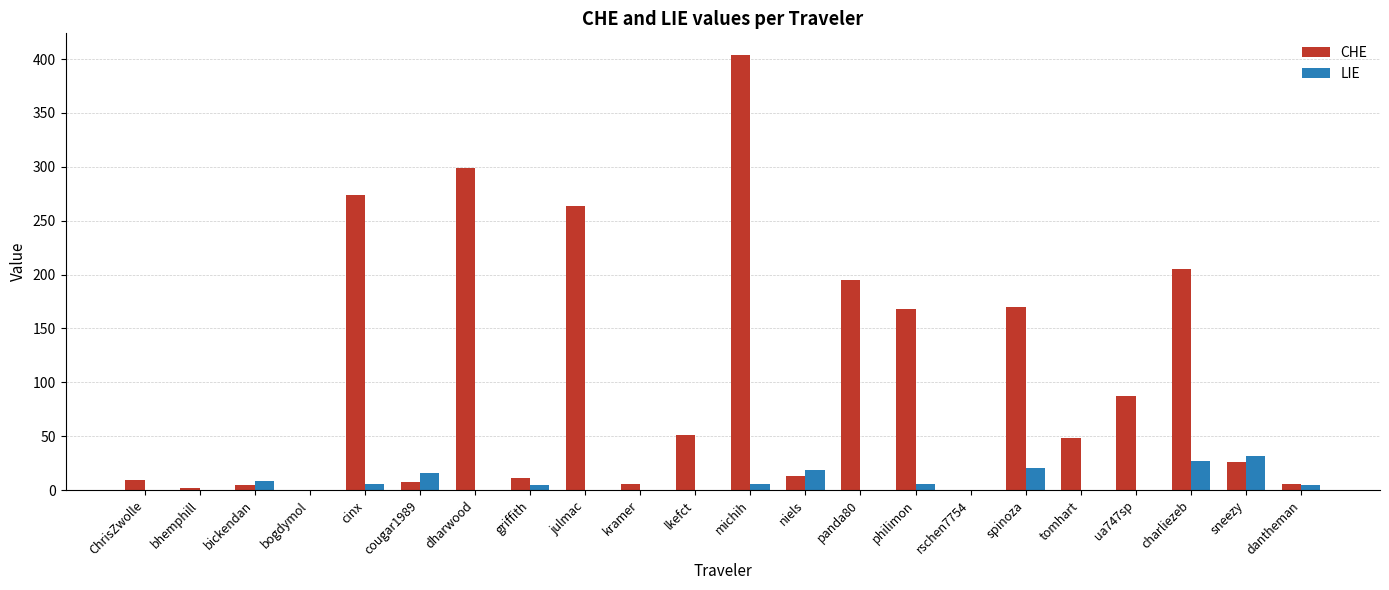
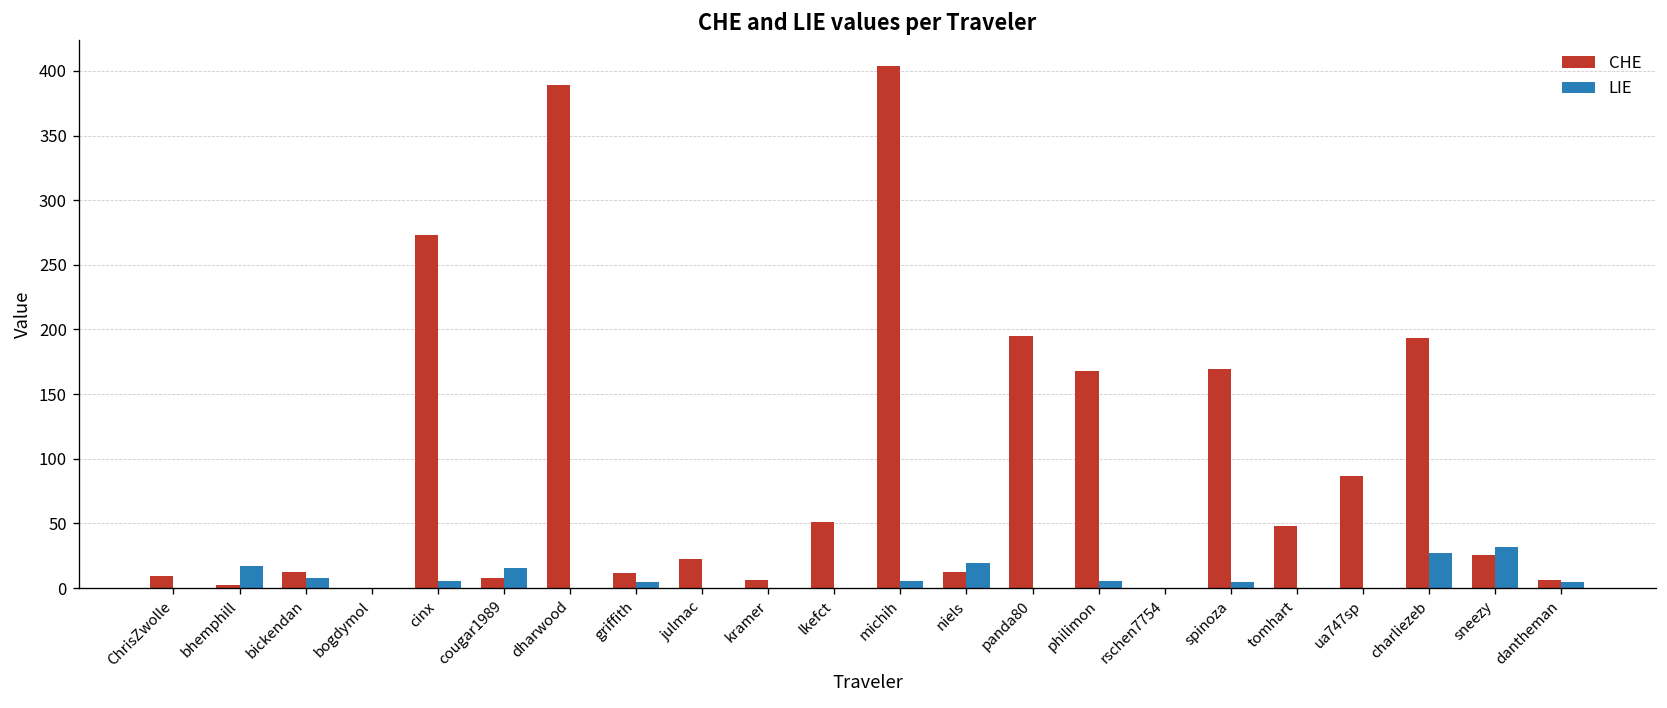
LIE, bhemphill: 0 -> 17
CHE, bickendan: 5 -> 12
CHE, dharwood: 299 -> 389
CHE, julmac: 263 -> 23
LIE, spinoza: 21 -> 5
CHE, charliezeb: 205 -> 193
